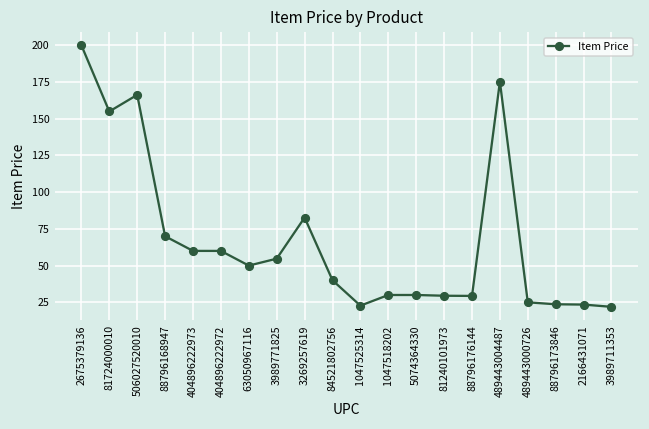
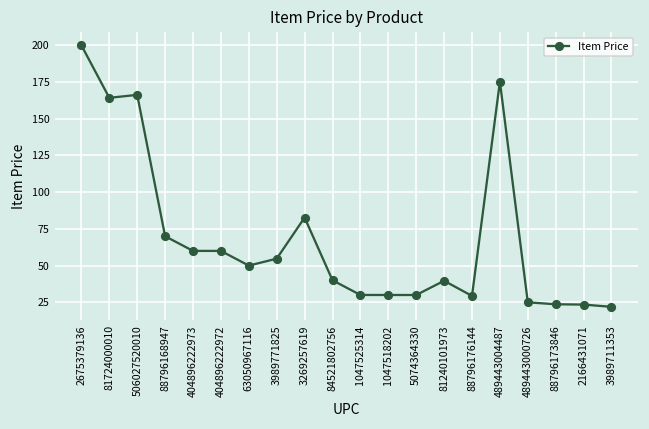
81724000010: 155 -> 164
1047525314: 23 -> 30
81240101973: 29 -> 40
